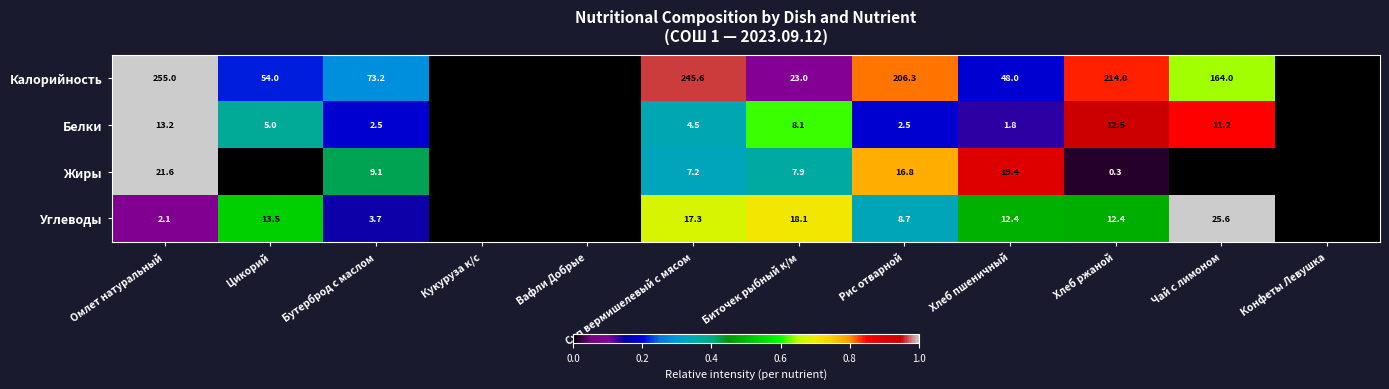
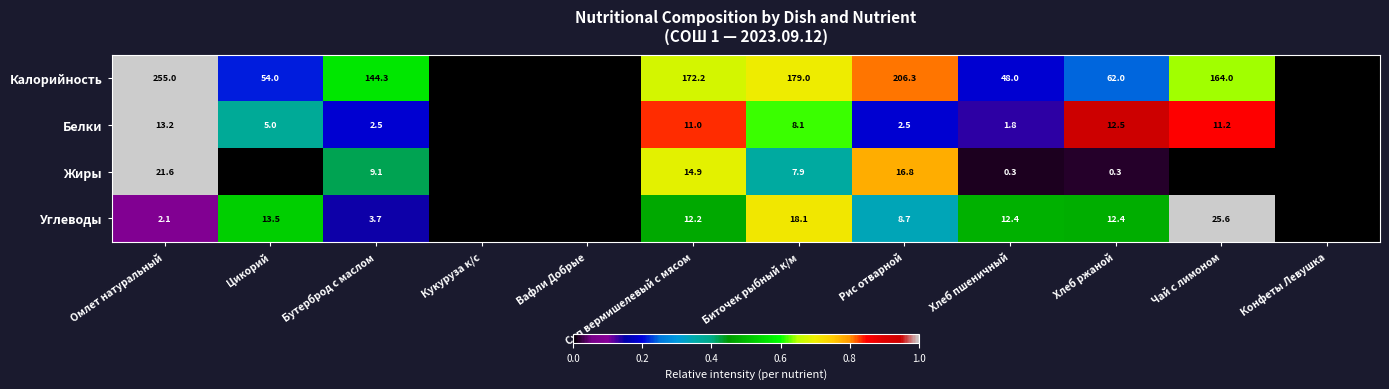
Калорийность, Бутерброд с маслом: 73.2 -> 144.3
Калорийность, Суп вермишелевый с мясом: 245.6 -> 172.2
Калорийность, Биточек рыбный к/м: 23.0 -> 179.0
Калорийность, Хлеб ржаной: 214.0 -> 62.0
Белки, Суп вермишелевый с мясом: 4.5 -> 11.0
Жиры, Суп вермишелевый с мясом: 7.2 -> 14.9
Жиры, Хлеб пшеничный: 19.4 -> 0.3
Углеводы, Суп вермишелевый с мясом: 17.3 -> 12.2
